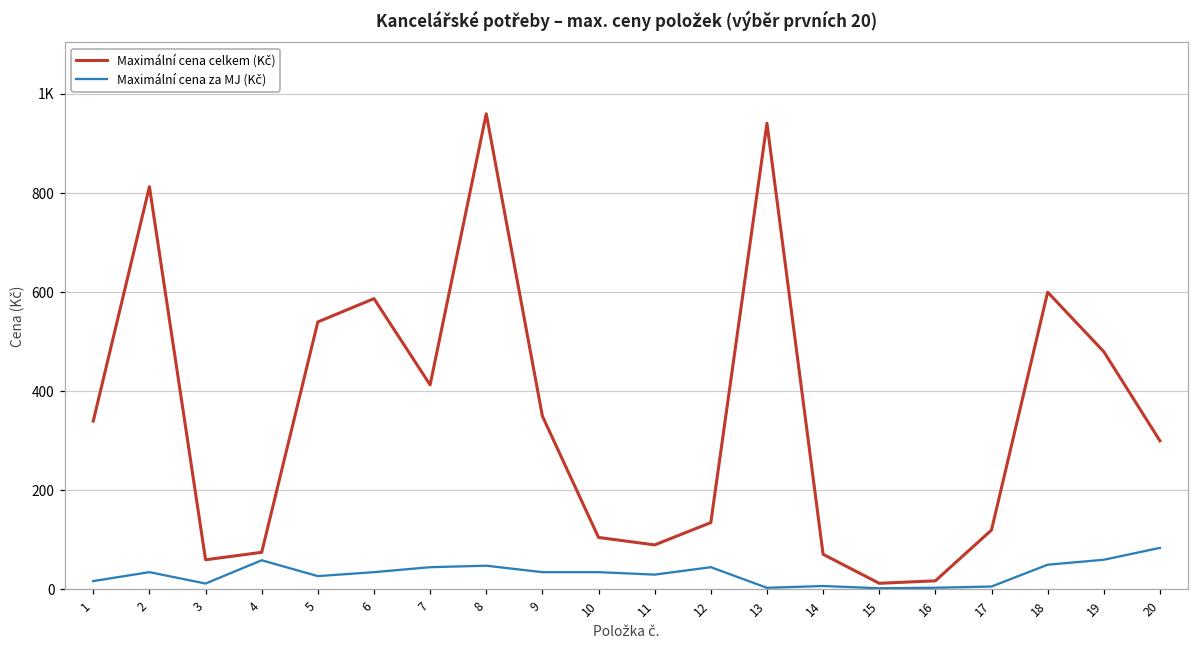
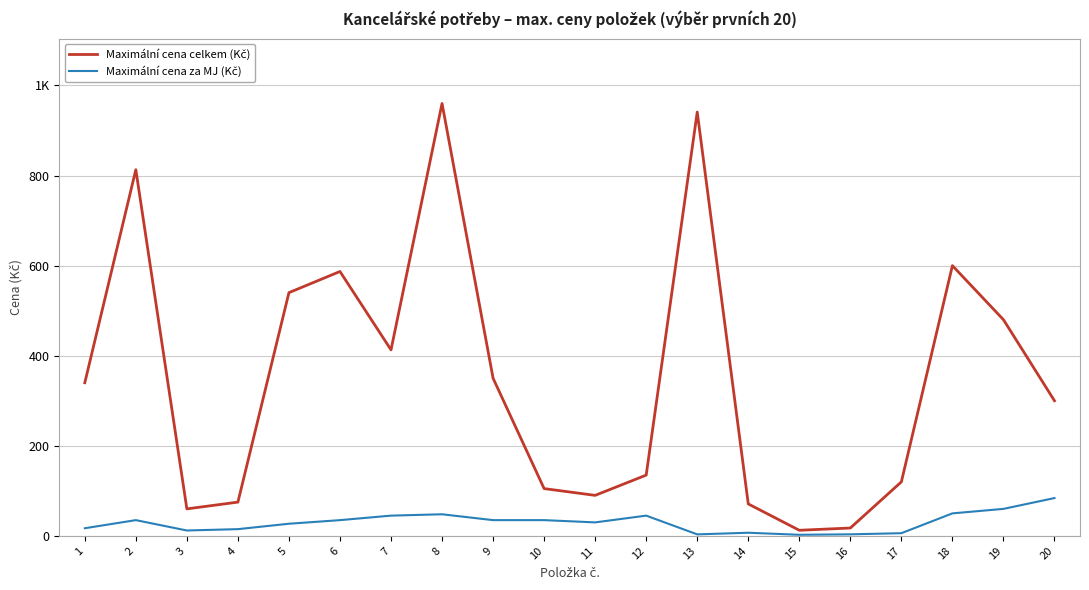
Maximální cena za MJ (Kč), 4: 60 -> 20
